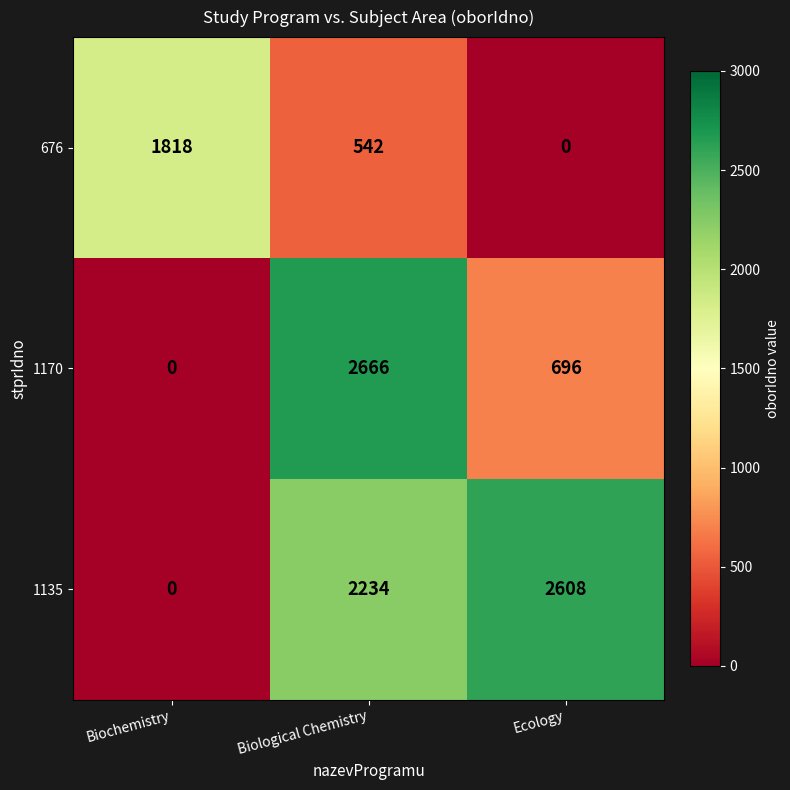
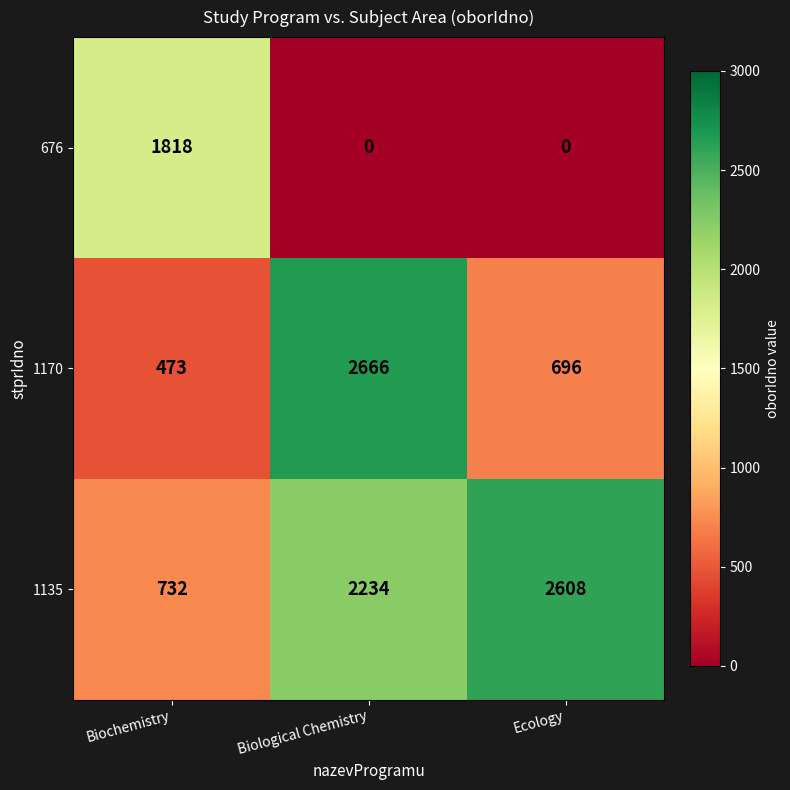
676, Biological Chemistry: 542 -> 0
1170, Biochemistry: 0 -> 473
1135, Biochemistry: 0 -> 732
